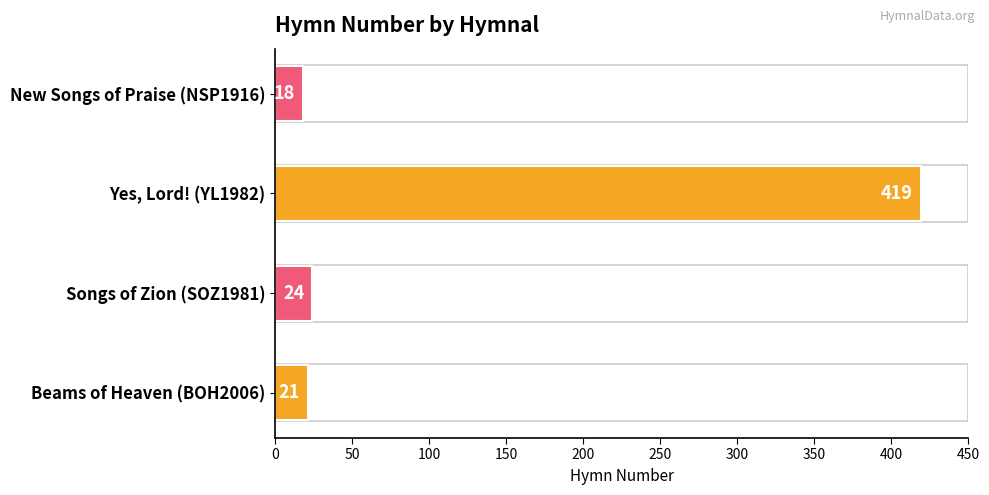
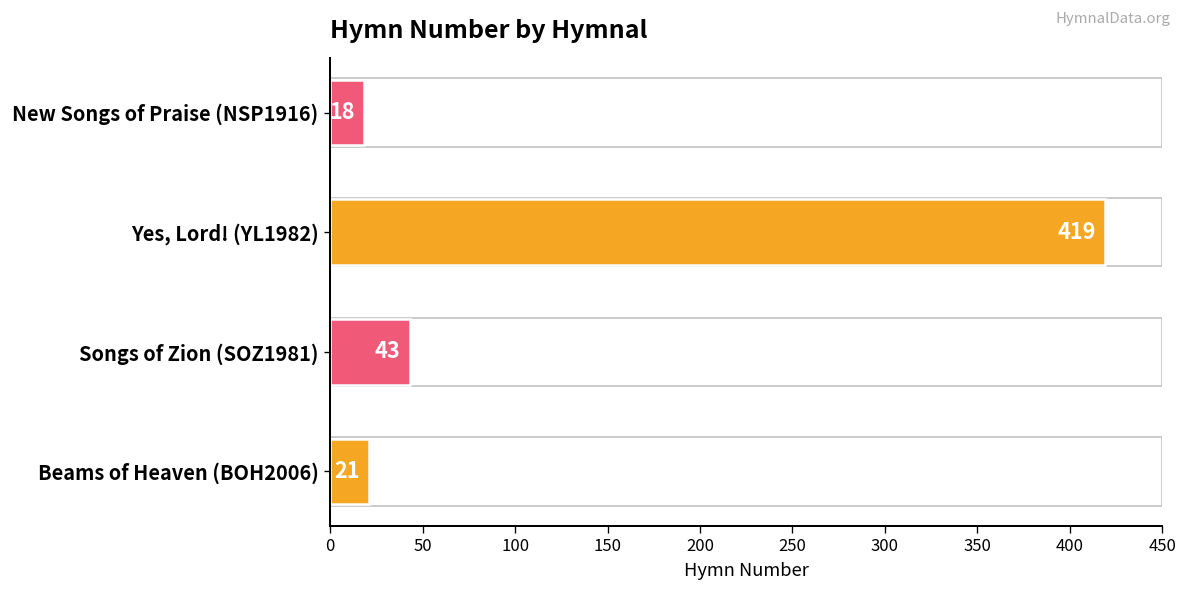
Songs of Zion (SOZ1981): 24 -> 43
